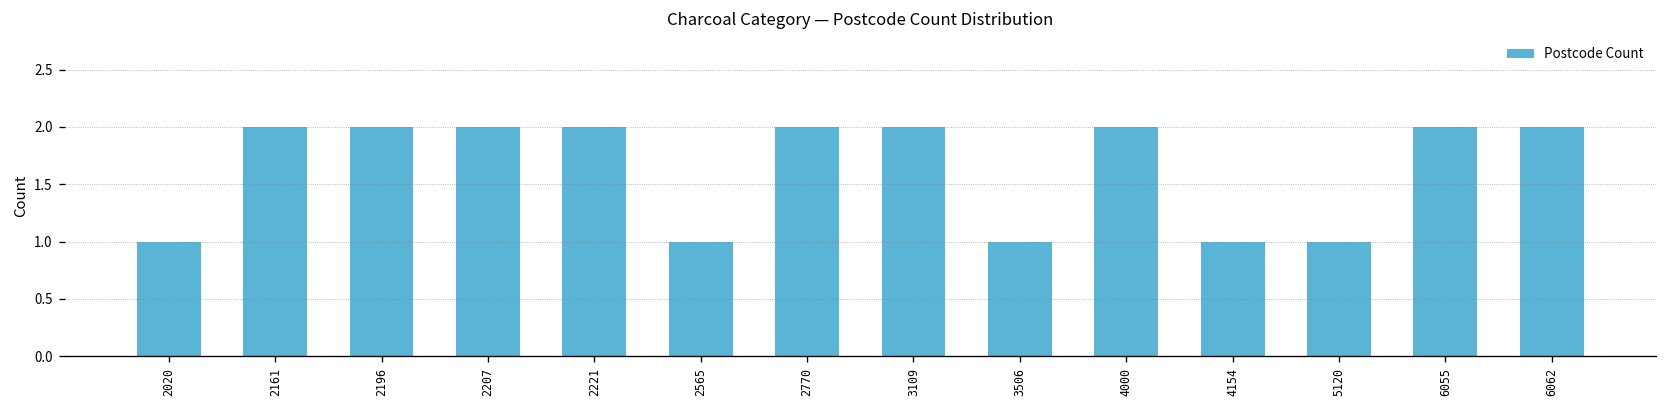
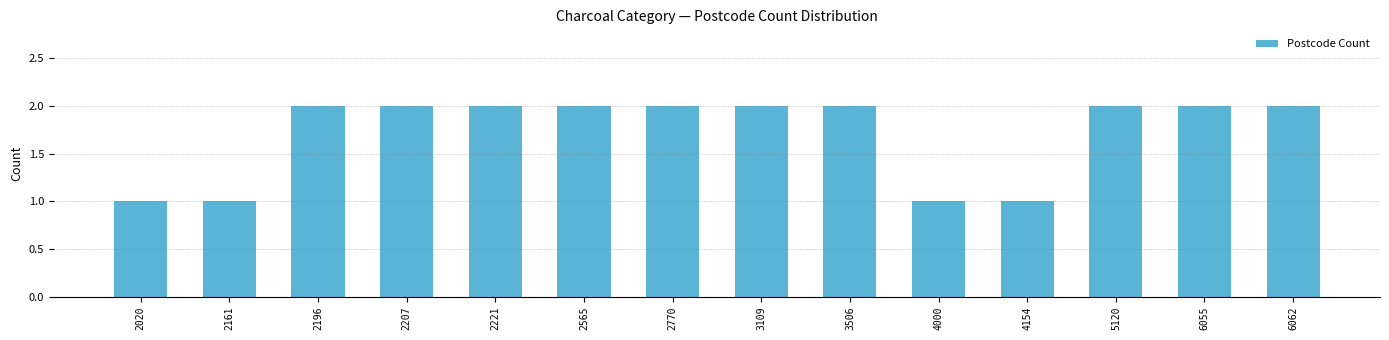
2161: 2 -> 1
2565: 1 -> 2
3506: 1 -> 2
4000: 2 -> 1
5120: 1 -> 2
